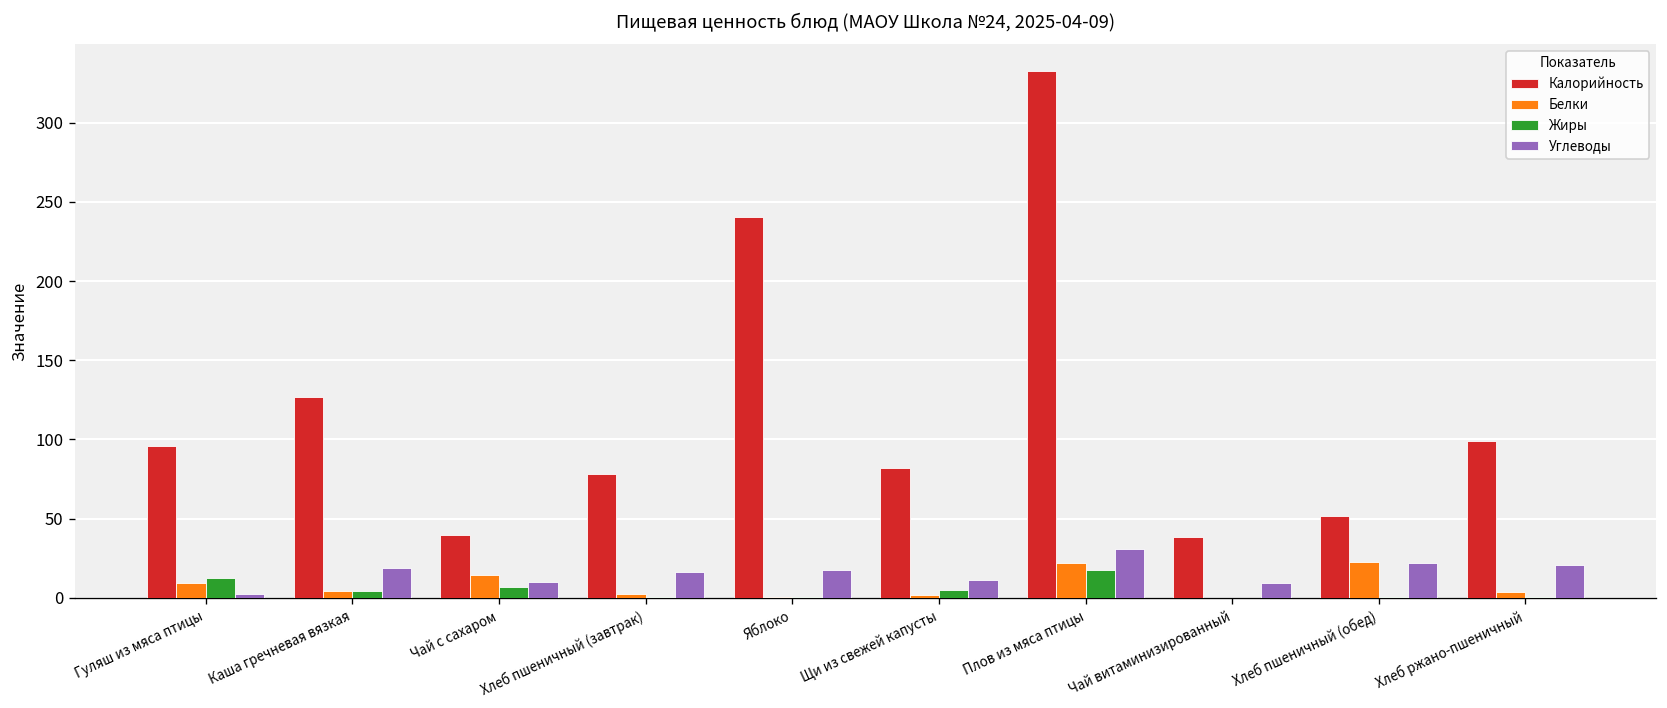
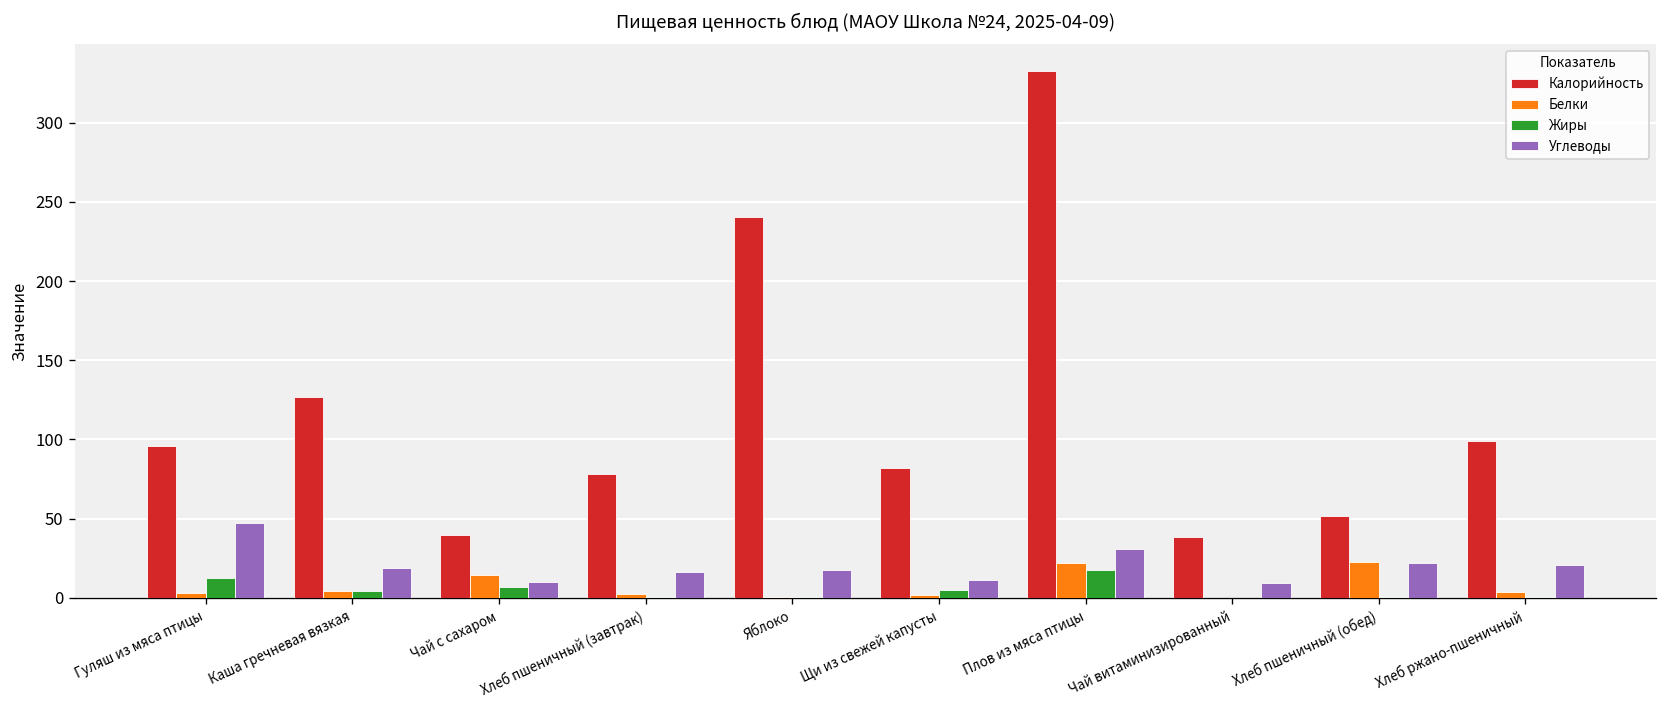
Белки, Гуляш из мяса птицы: 9 -> 3
Углеводы, Гуляш из мяса птицы: 2 -> 47
